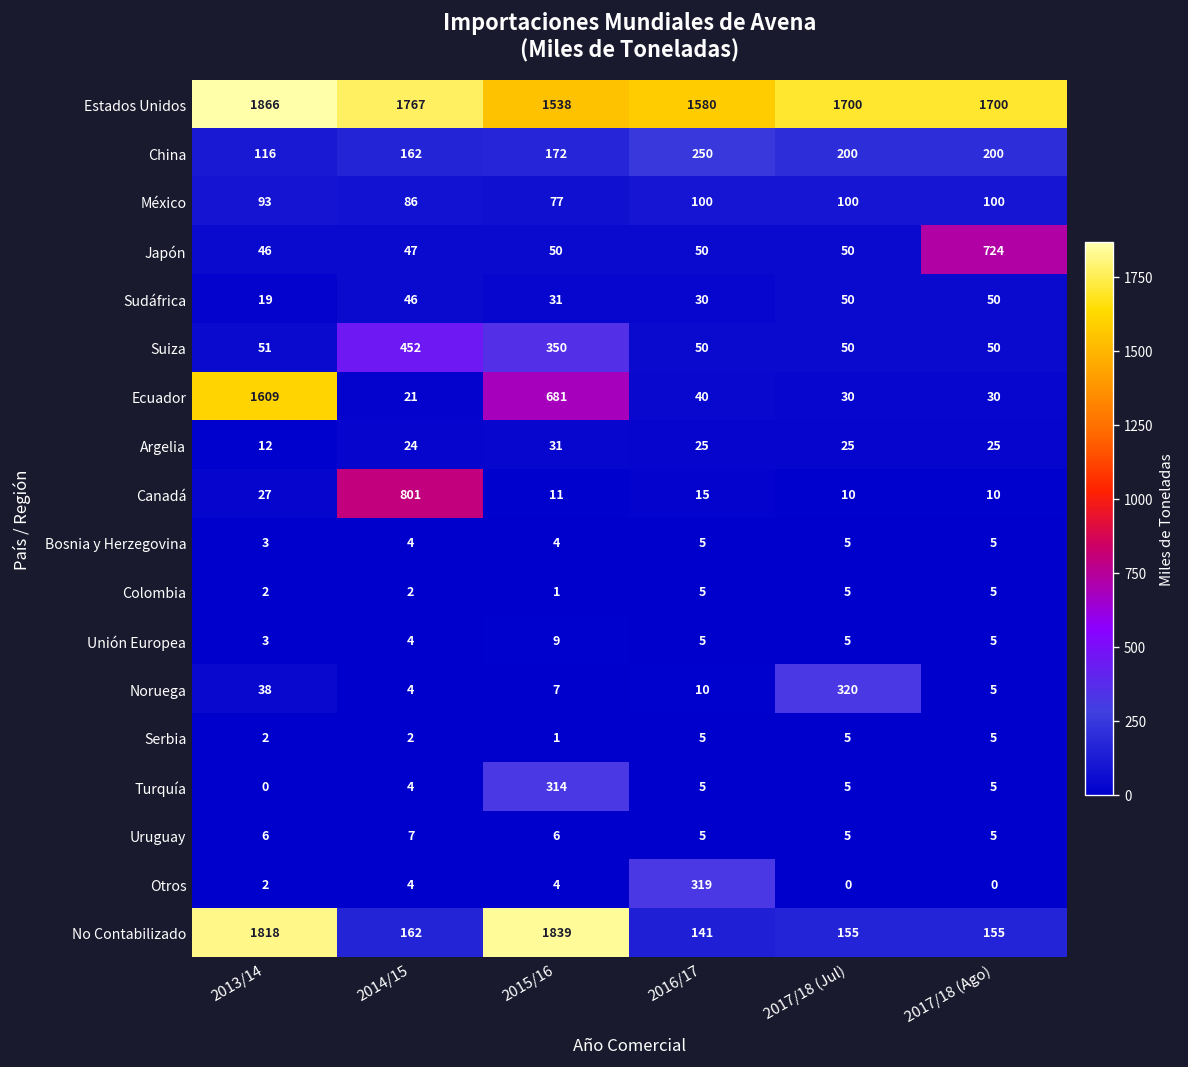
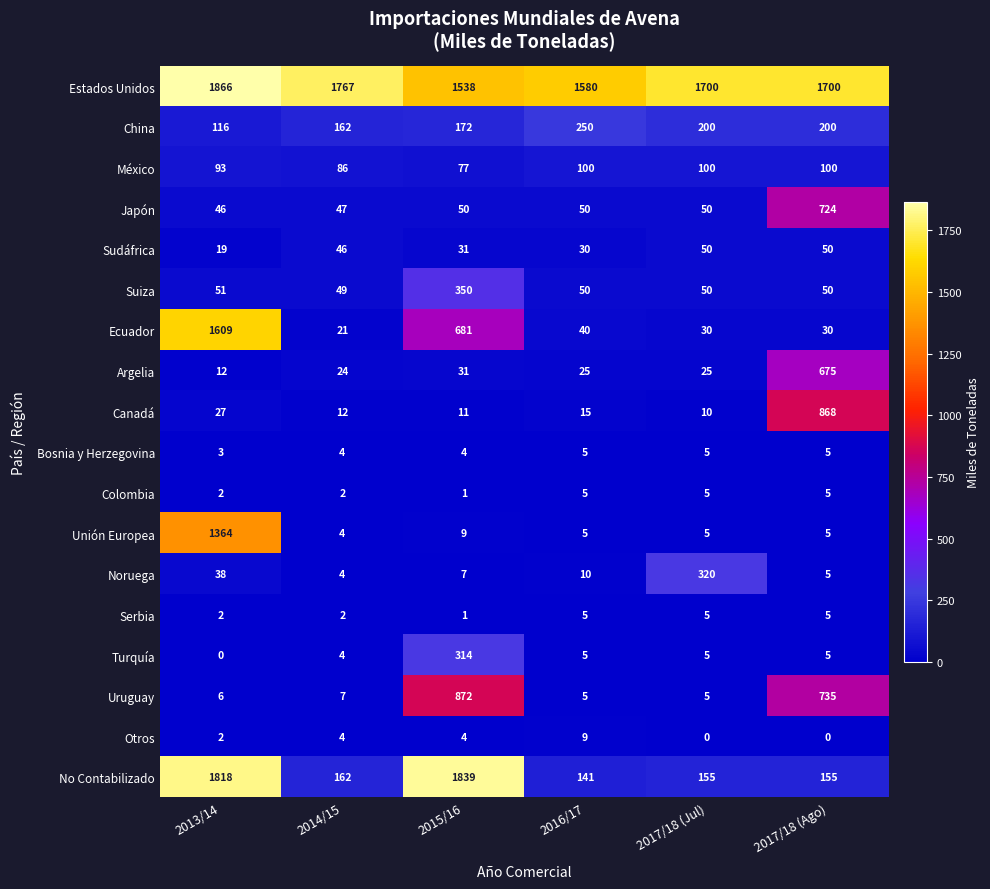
Suiza, 2014/15: 452 -> 49
Argelia, 2017/18 (Ago): 25 -> 675
Canadá, 2014/15: 801 -> 12
Canadá, 2017/18 (Ago): 10 -> 868
Unión Europea, 2013/14: 3 -> 1364
Uruguay, 2015/16: 6 -> 872
Uruguay, 2017/18 (Ago): 5 -> 735
Otros, 2016/17: 319 -> 9
